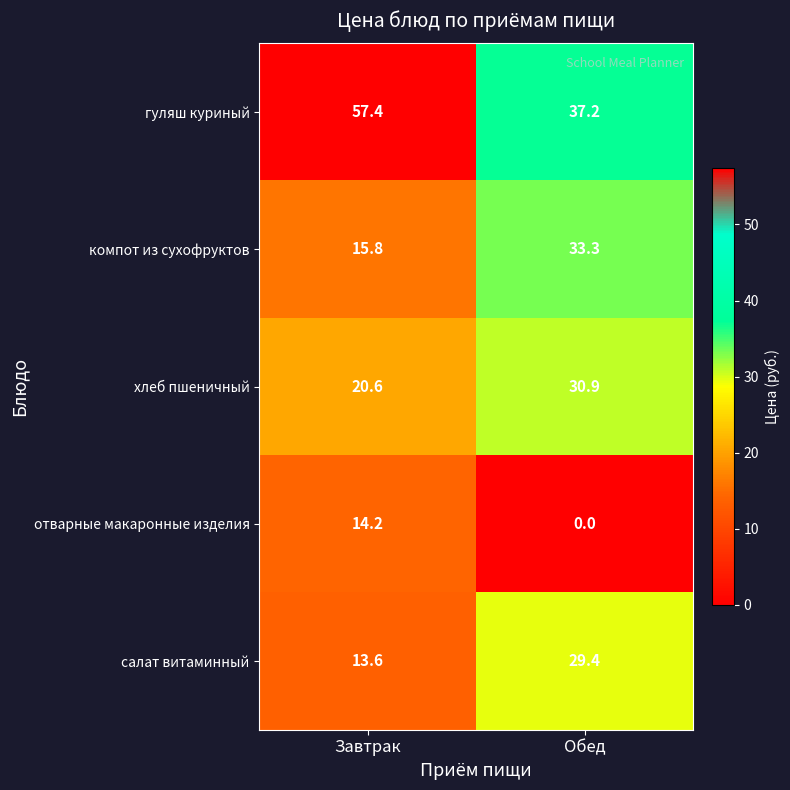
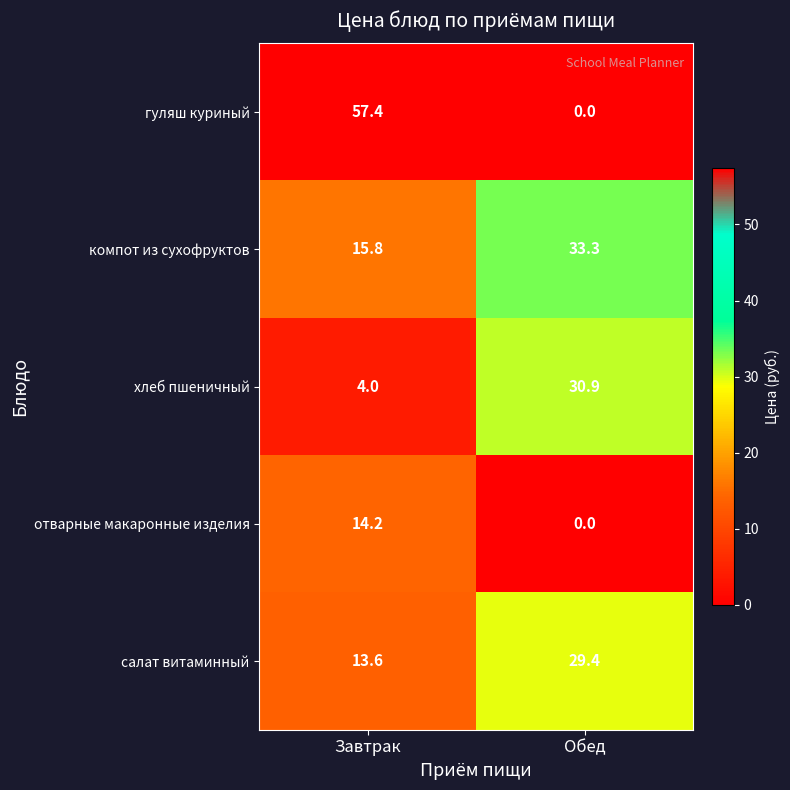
гуляш куриный, Обед: 37.2 -> 0.0
хлеб пшеничный, Завтрак: 20.6 -> 4.0
